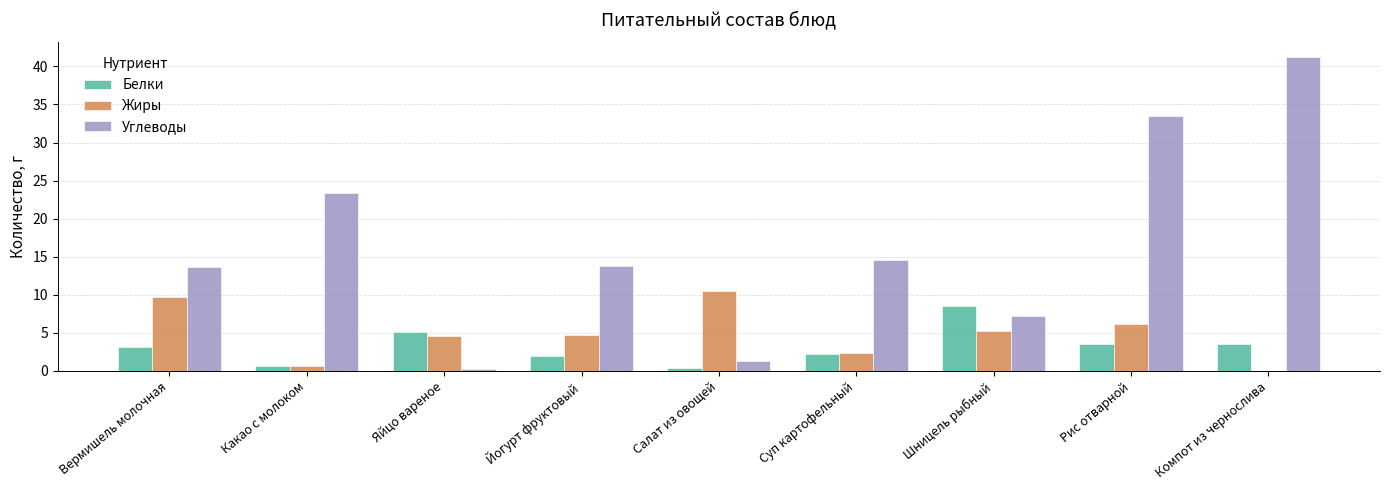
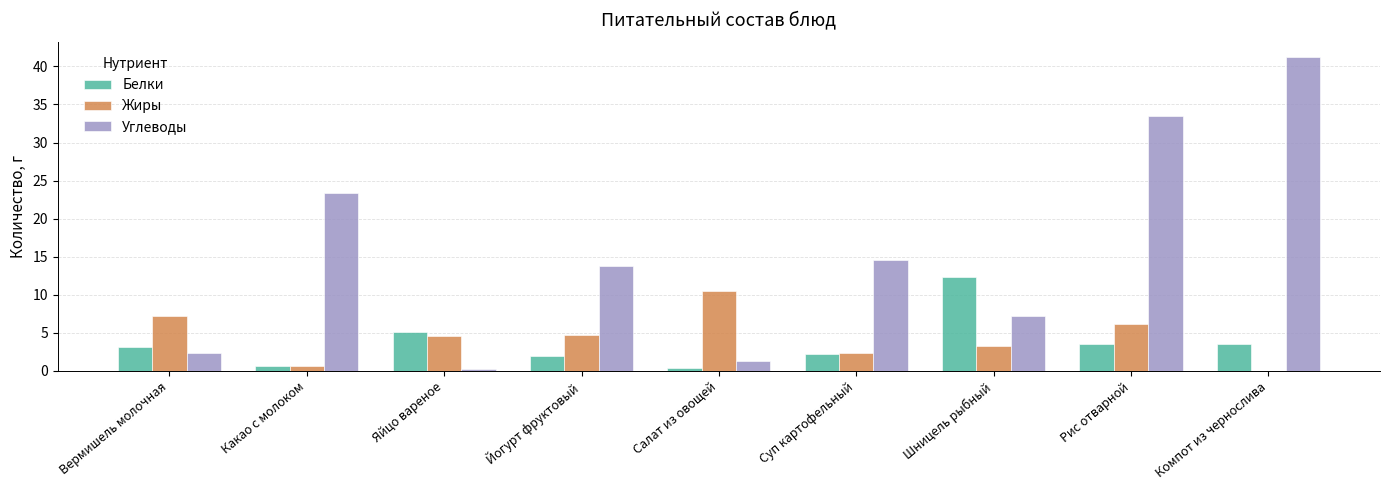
Жиры, Вермишель молочная: 10 -> 7
Углеводы, Вермишель молочная: 14 -> 2
Белки, Шницель рыбный: 9 -> 12
Жиры, Шницель рыбный: 5 -> 3
